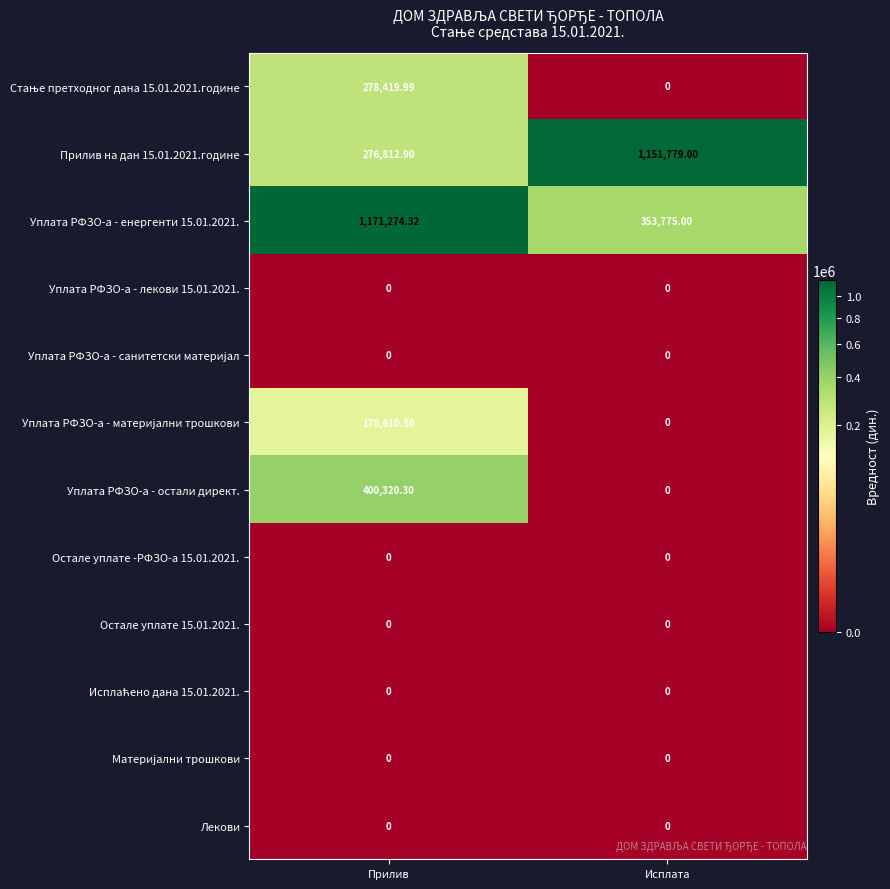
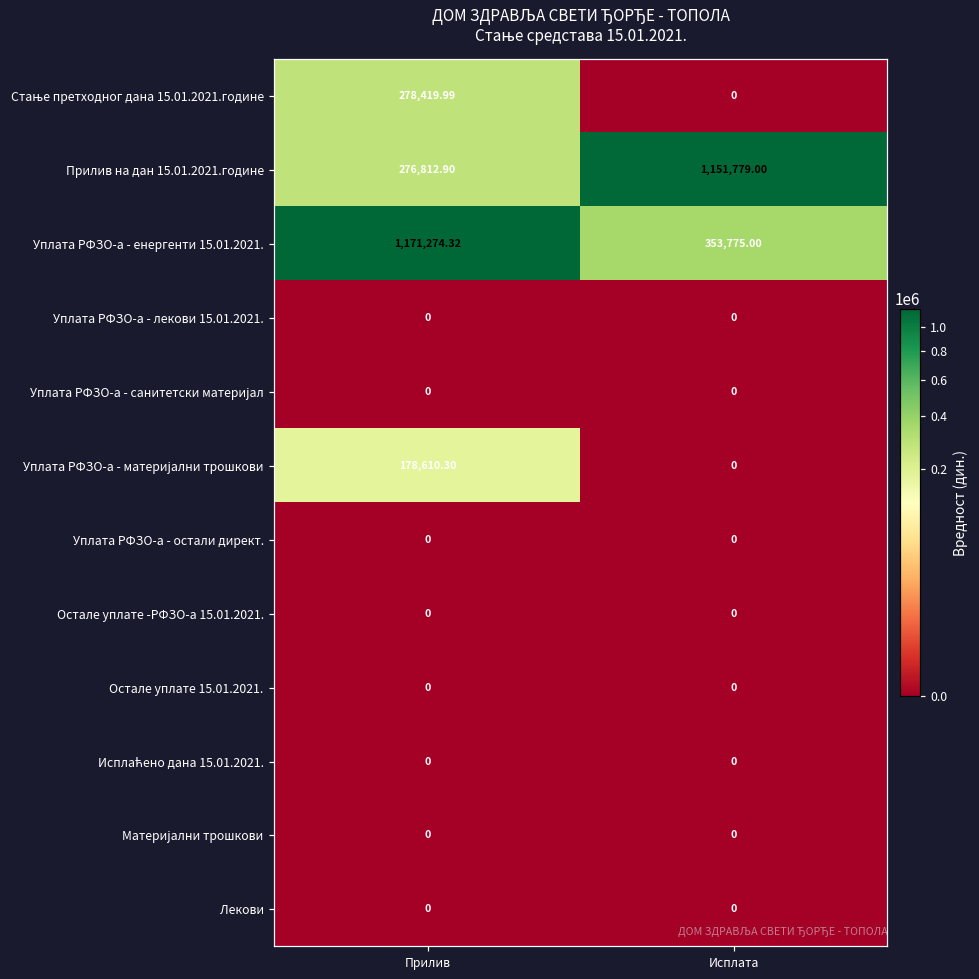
Уплата РФЗО-а - остали директ., Прилив: 400,320.30 -> 0
